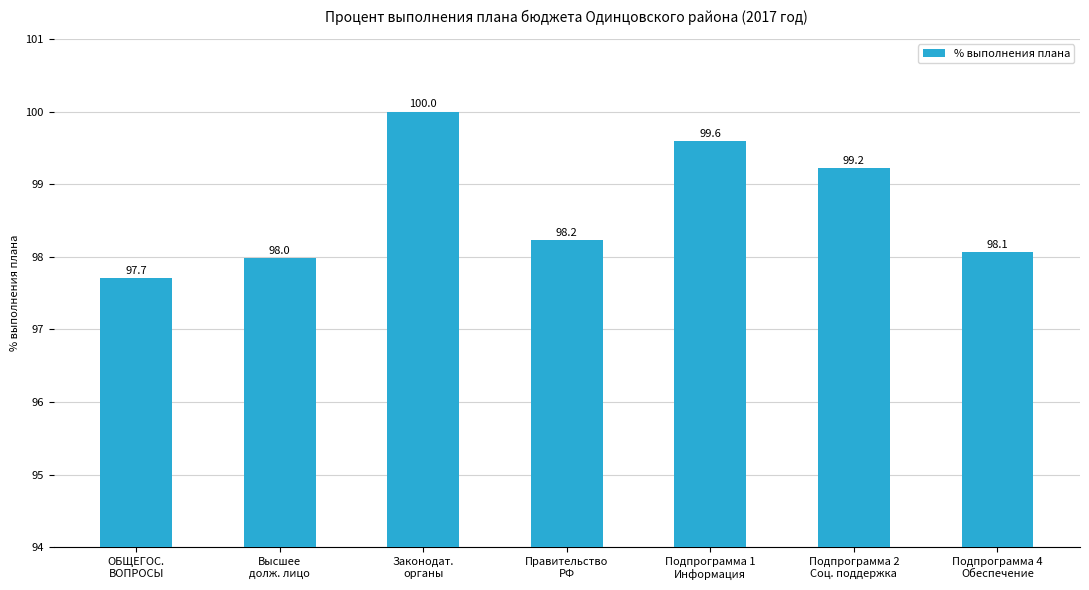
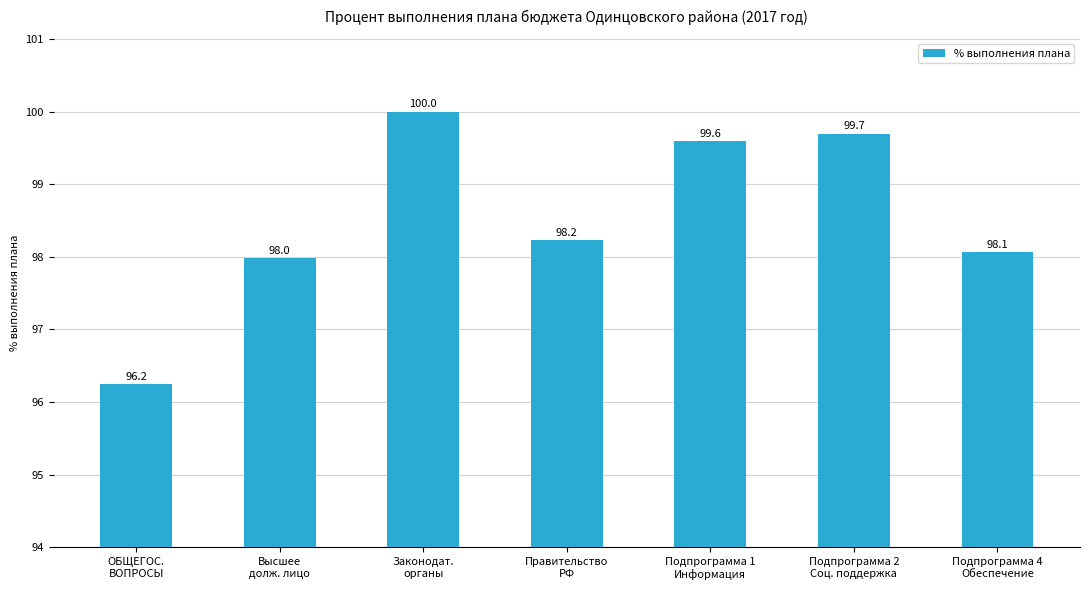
ОБЩЕГОС. ВОПРОСЫ: 97.7 -> 96.2
Подпрограмма 2 Соц. поддержка: 99.2 -> 99.7
